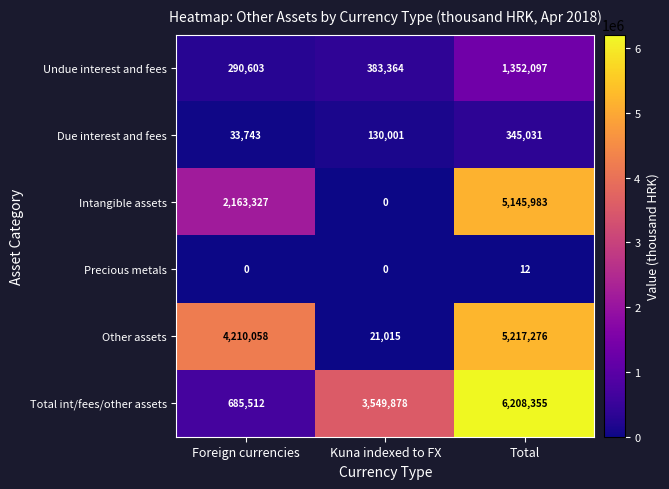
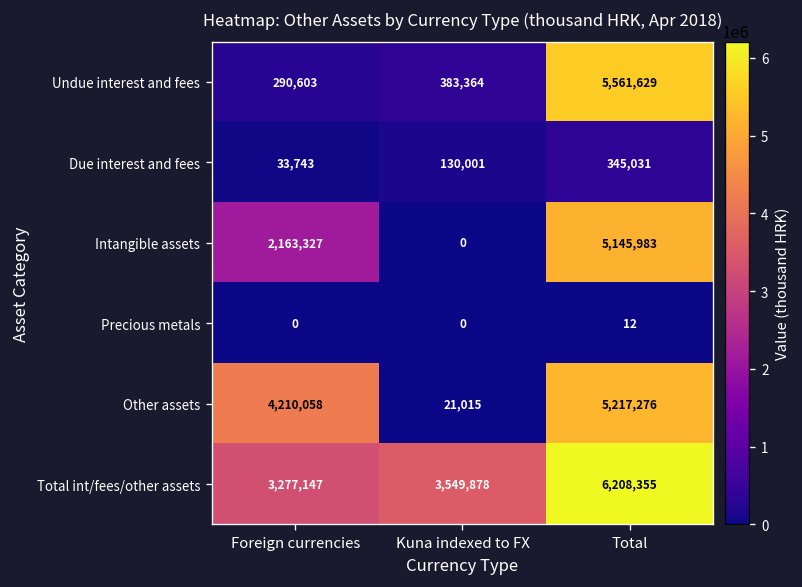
Undue interest and fees, Total: 1,352,097 -> 5,561,629
Total int/fees/other assets, Foreign currencies: 685,512 -> 3,277,147
